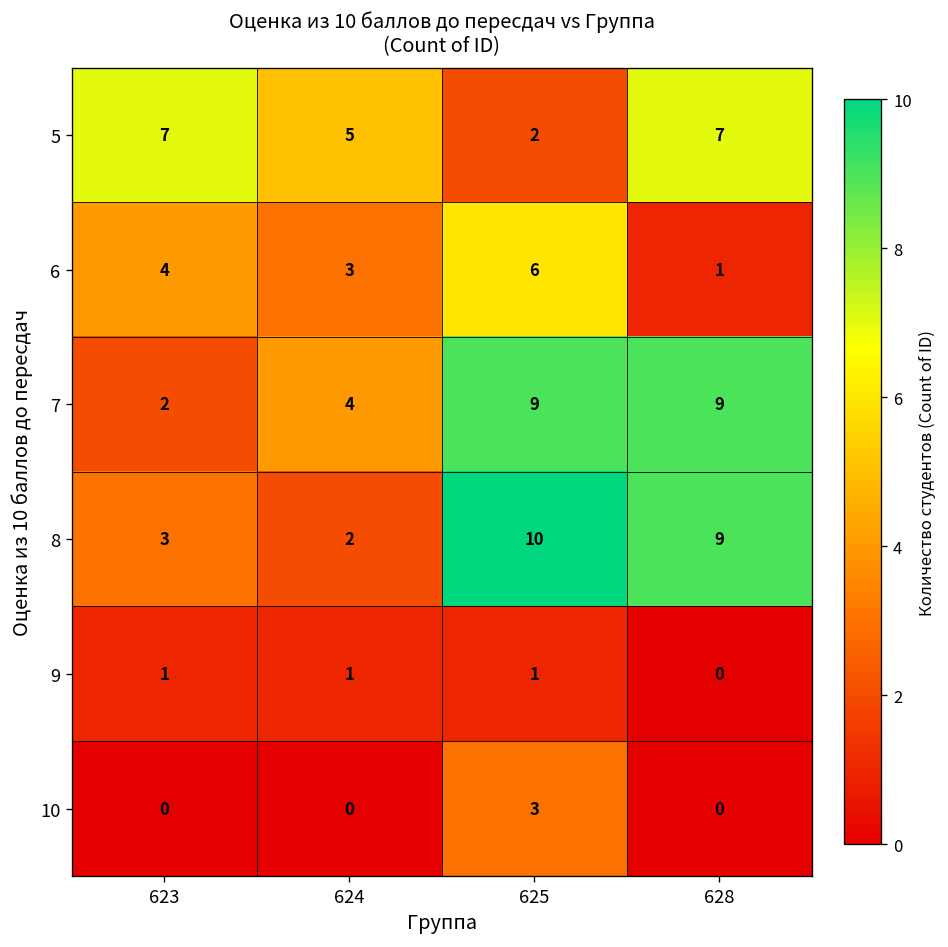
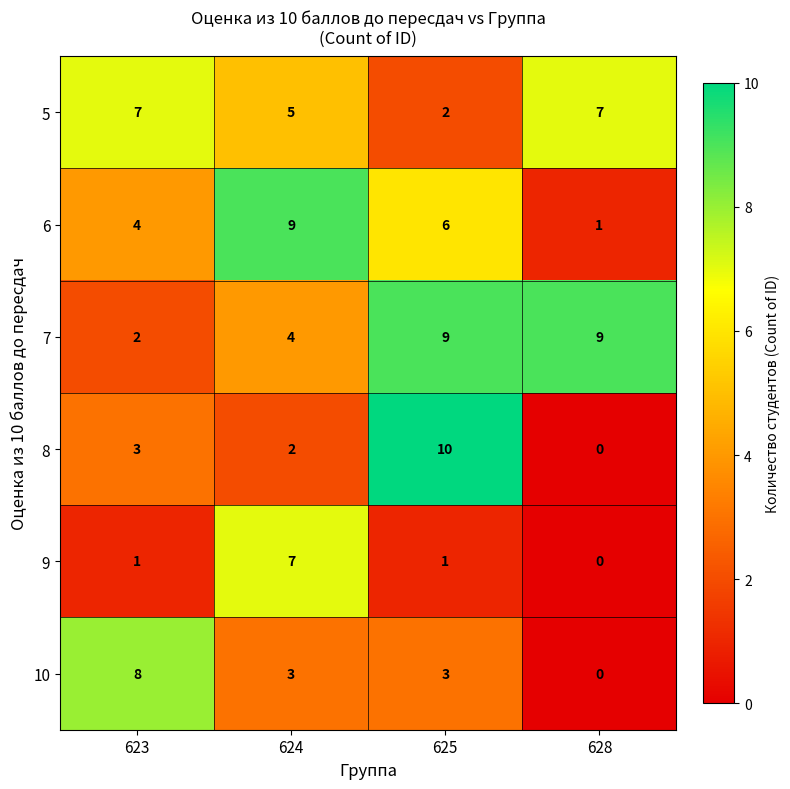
6, 624: 3 -> 9
8, 628: 9 -> 0
9, 624: 1 -> 7
10, 623: 0 -> 8
10, 624: 0 -> 3
